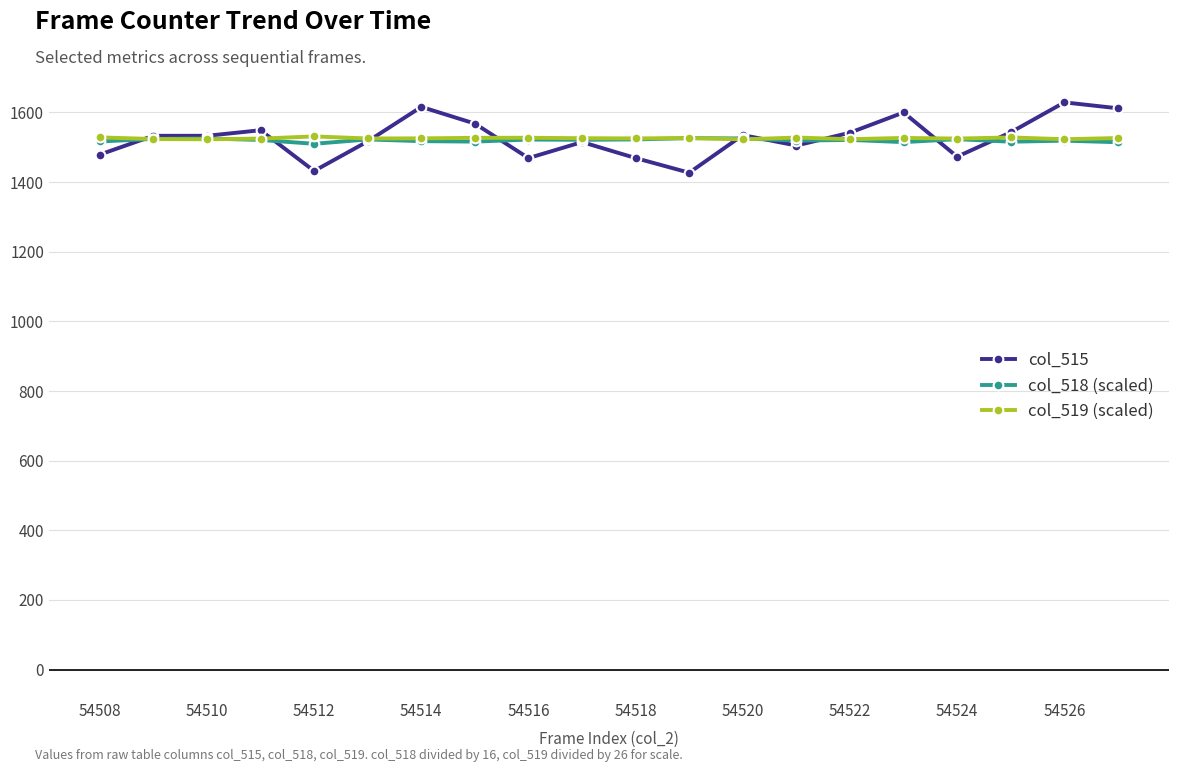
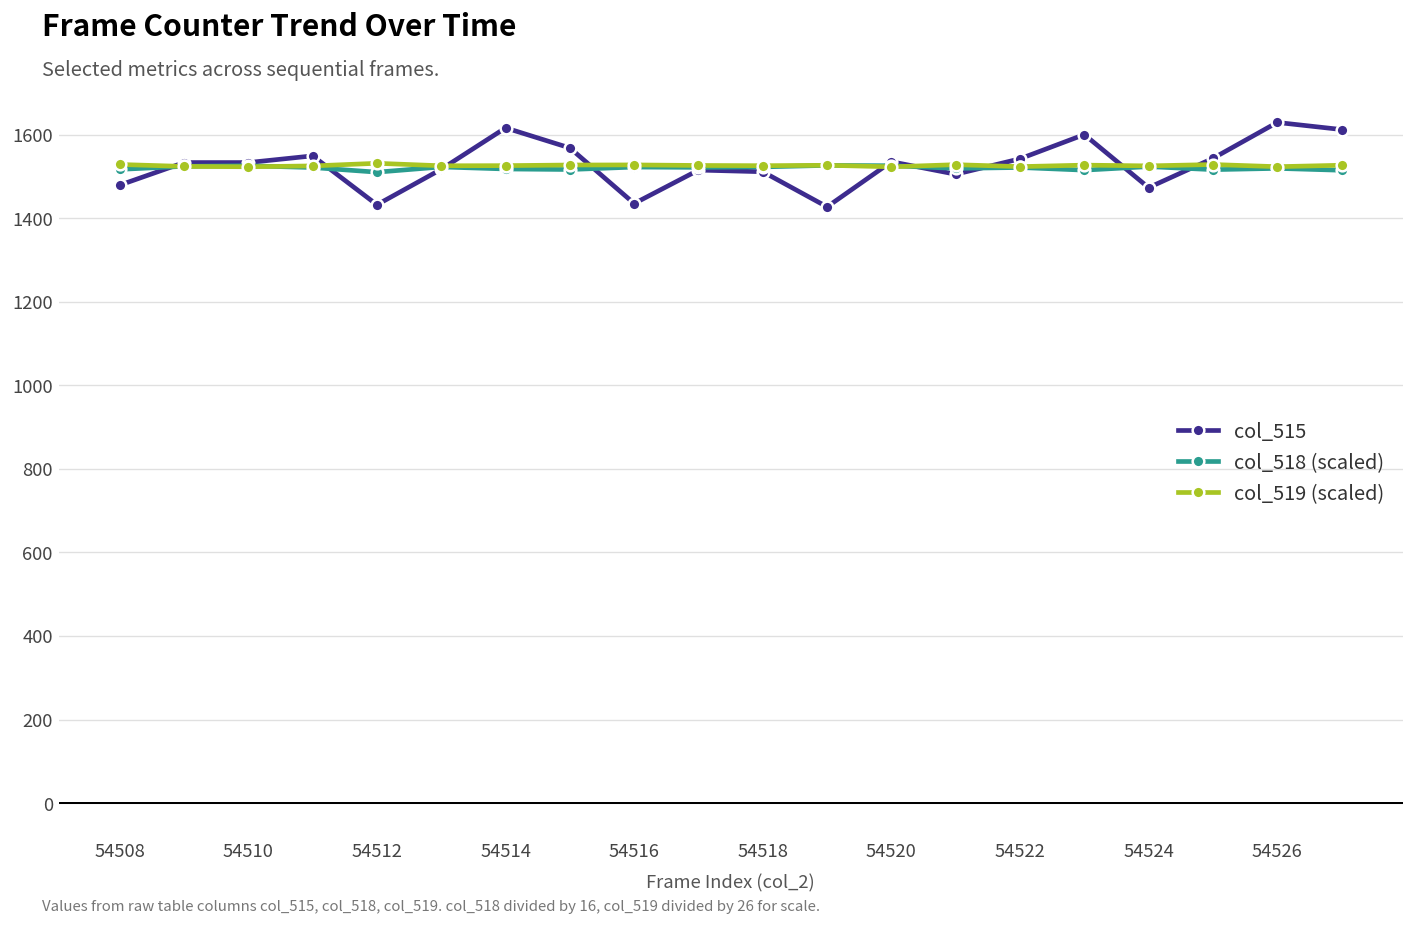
col_515, 54516: 1470 -> 1440
col_515, 54518: 1470 -> 1510
